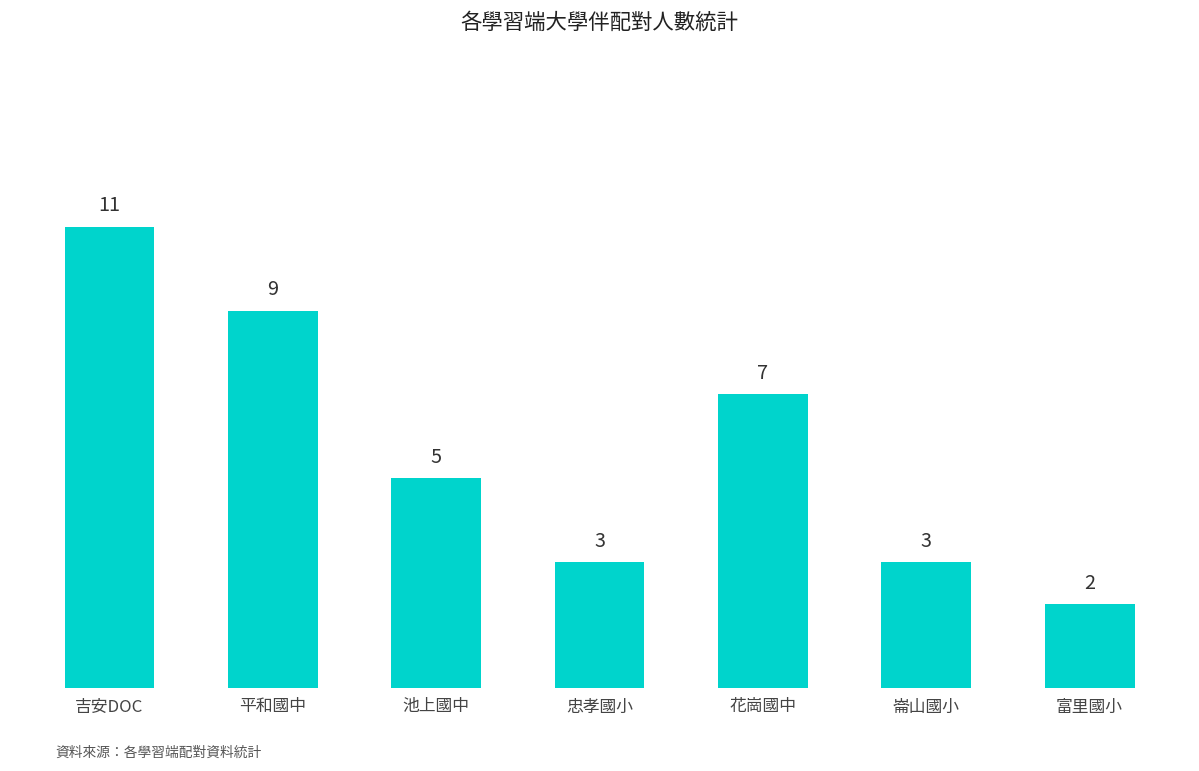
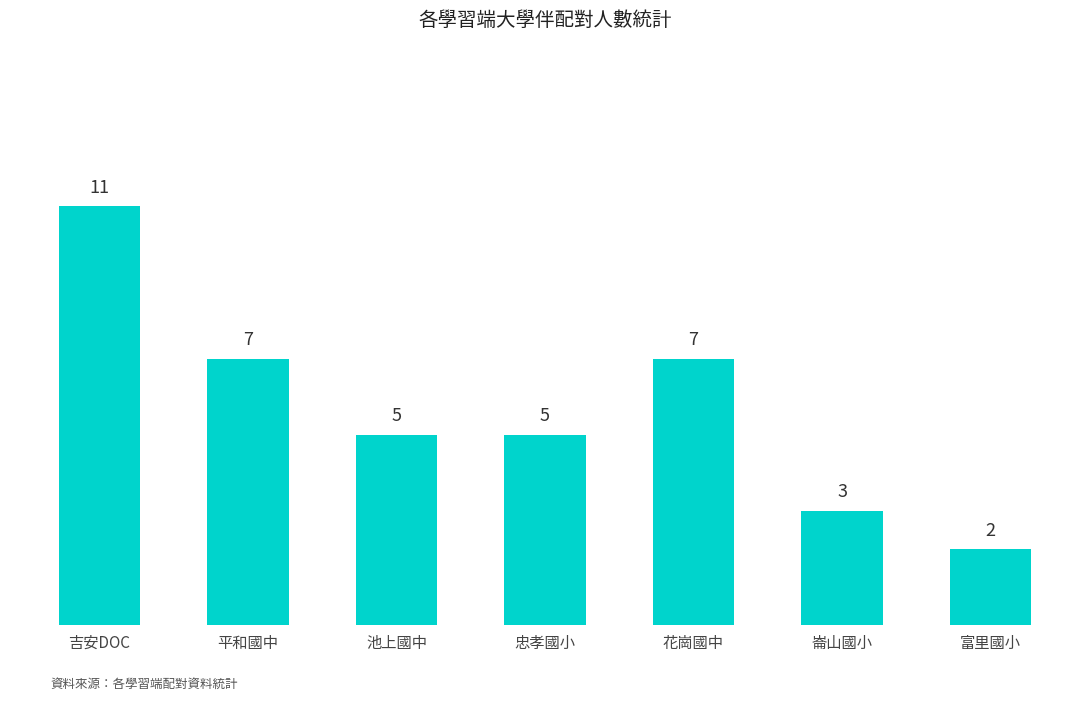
平和國中: 9 -> 7
忠孝國小: 3 -> 5
